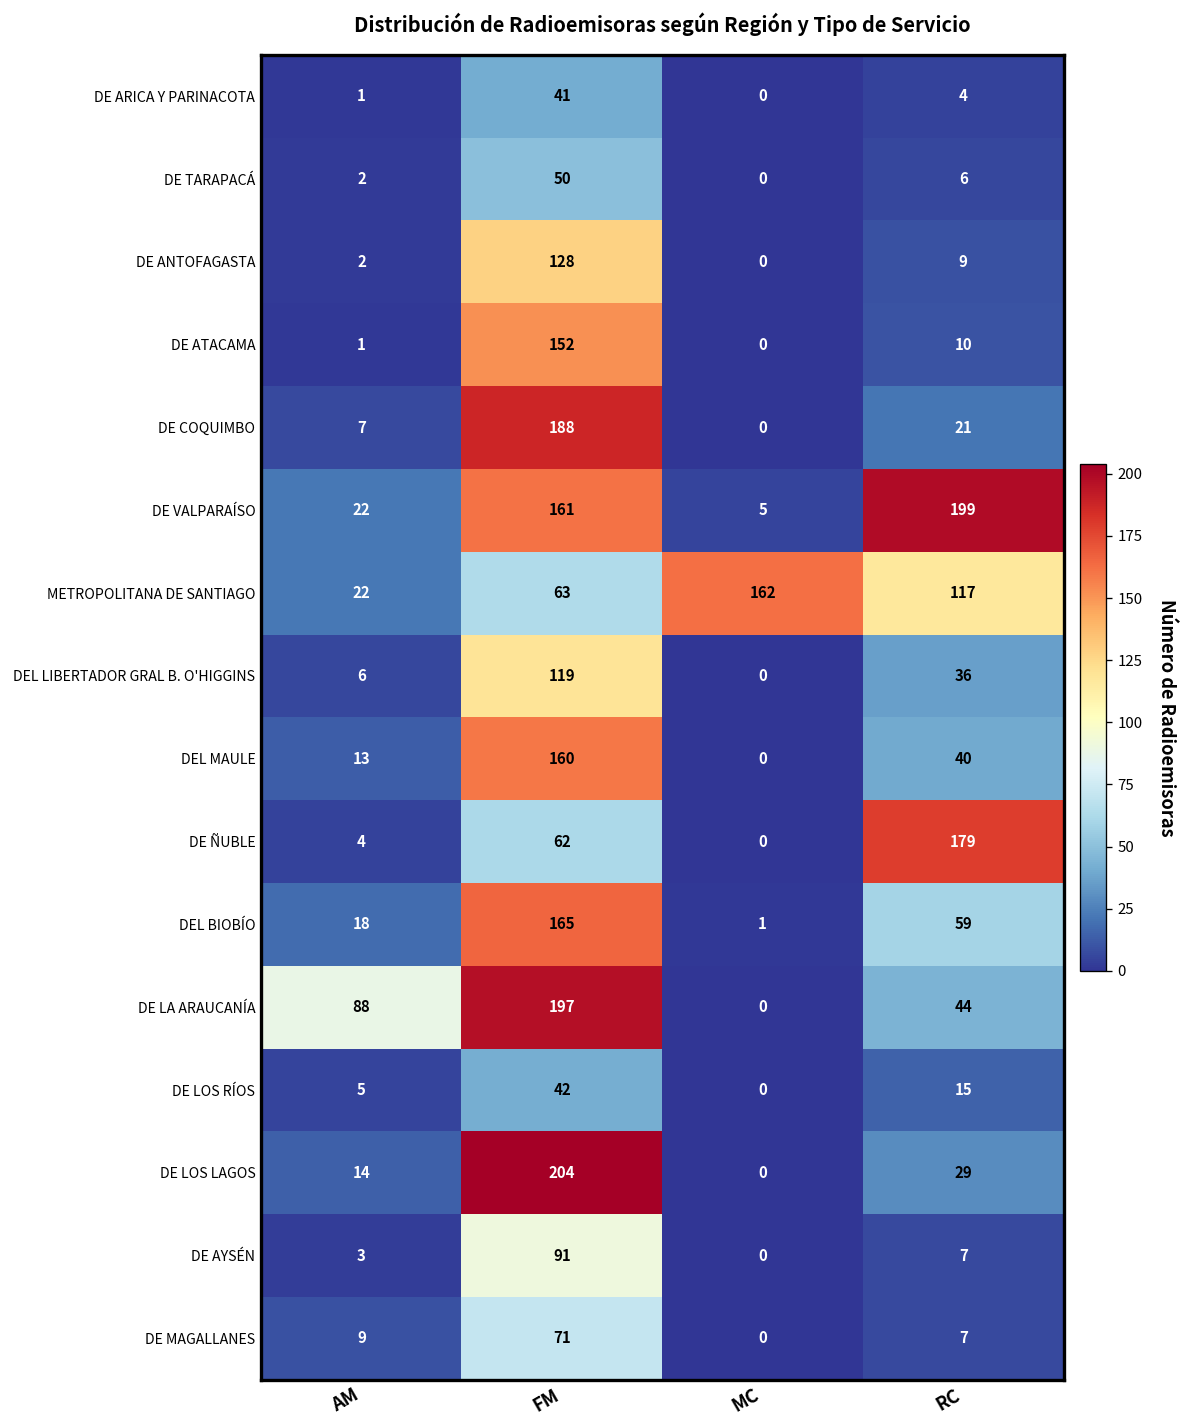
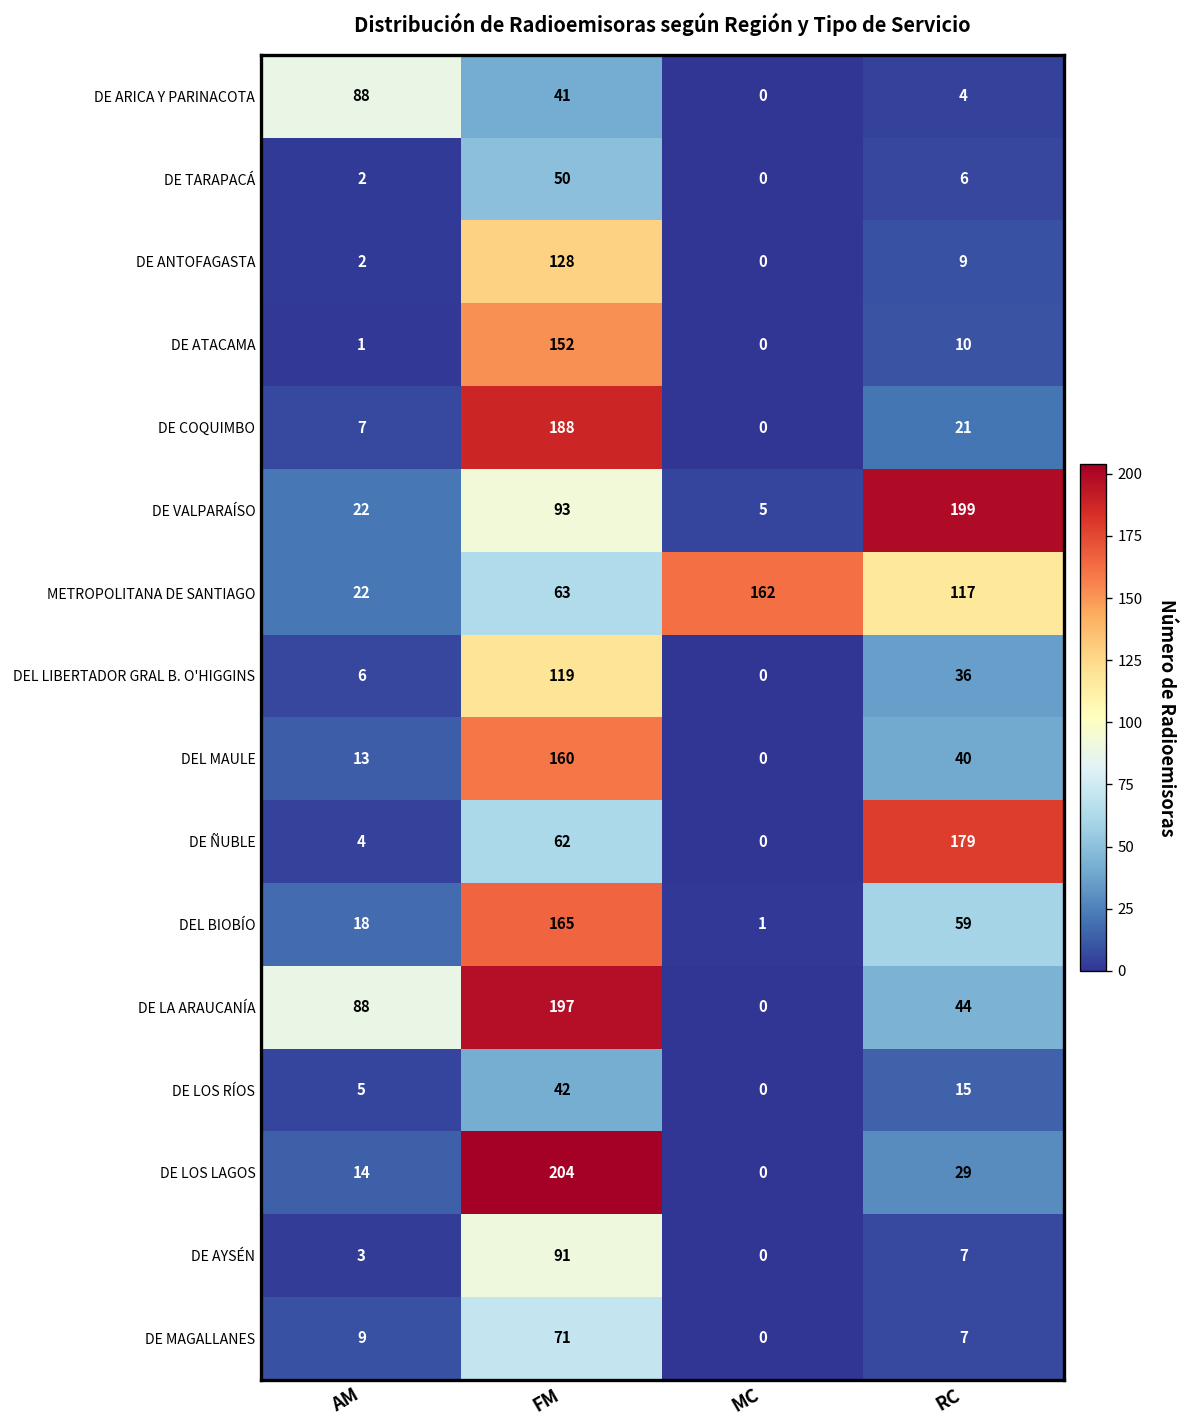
DE ARICA Y PARINACOTA, AM: 1 -> 88
DE VALPARAÍSO, FM: 161 -> 93
